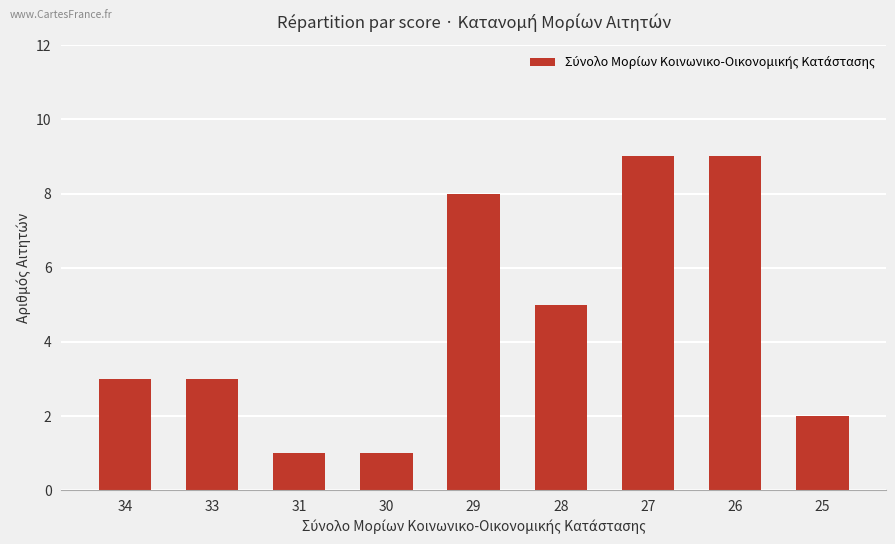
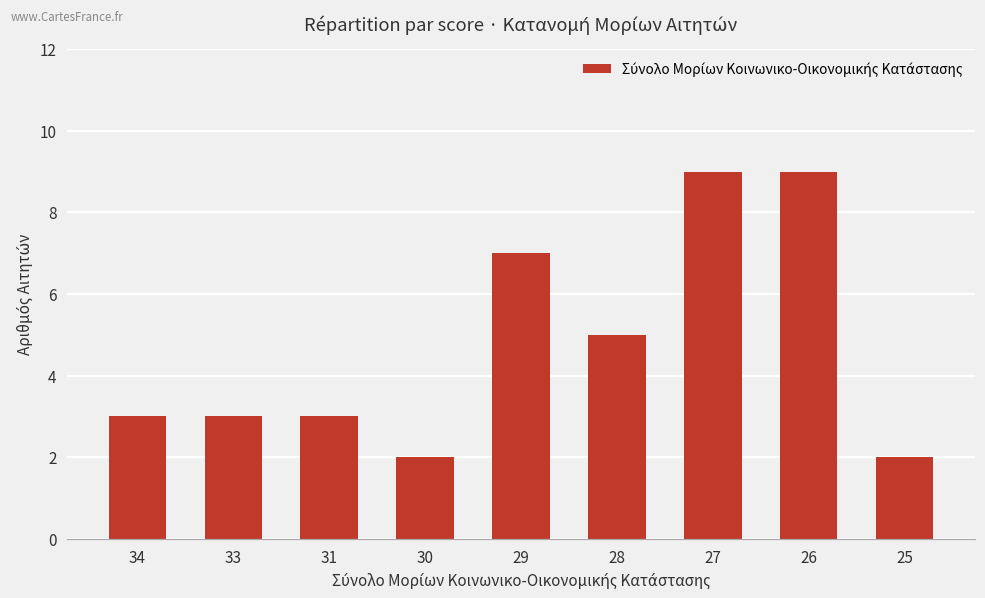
31: 1 -> 3
30: 1 -> 2
29: 8 -> 7
